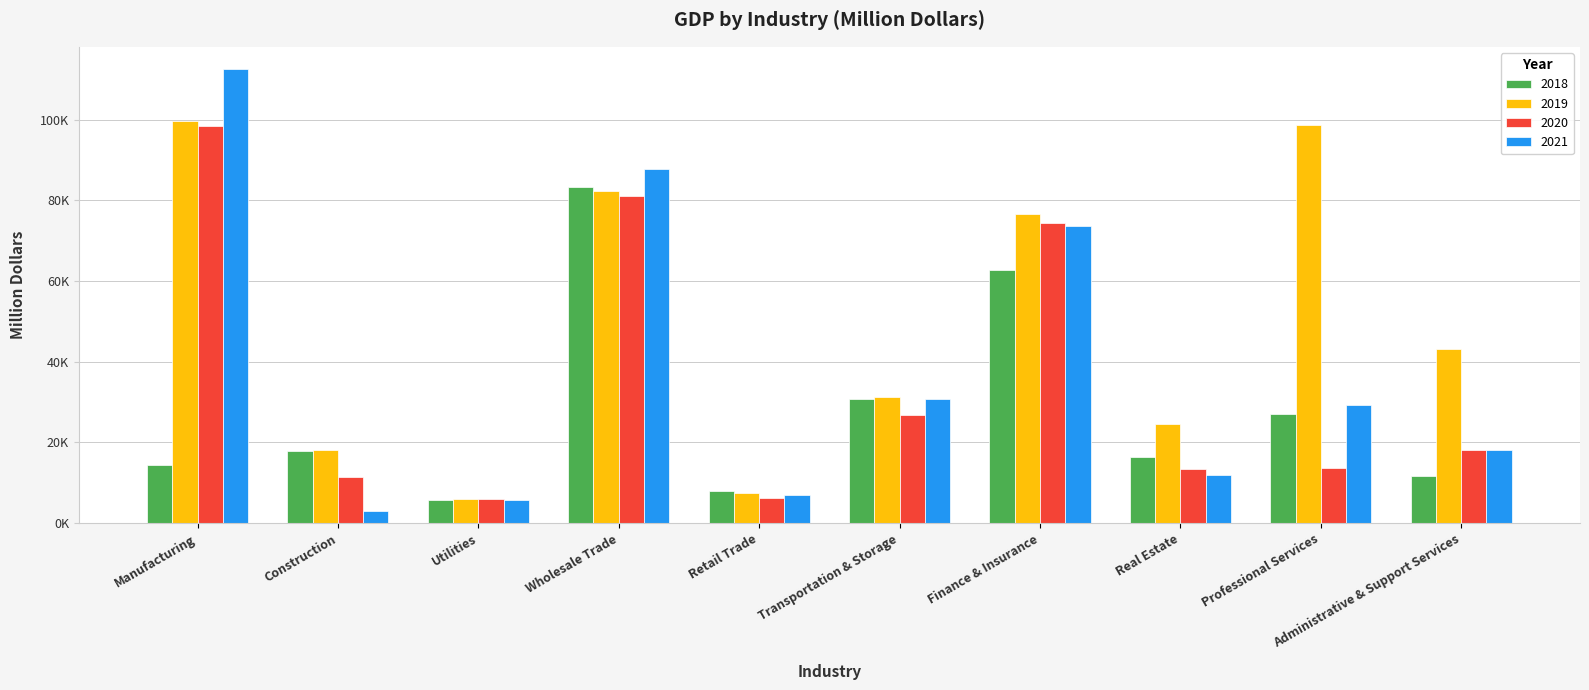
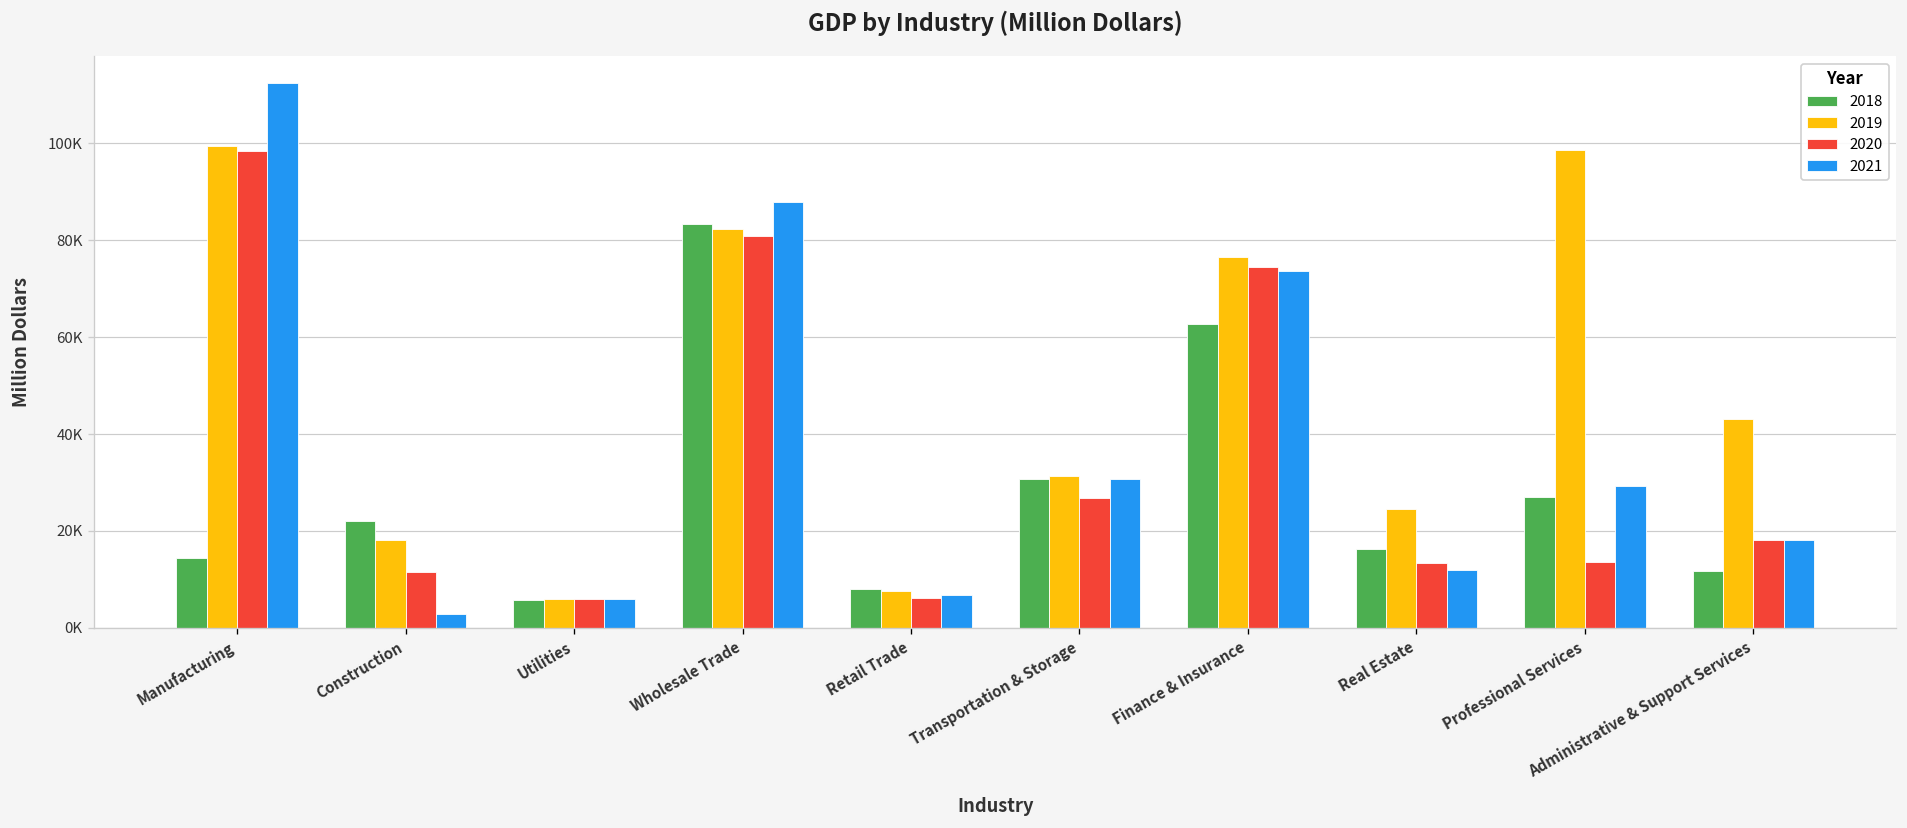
2018, Construction: 18000 -> 22000
